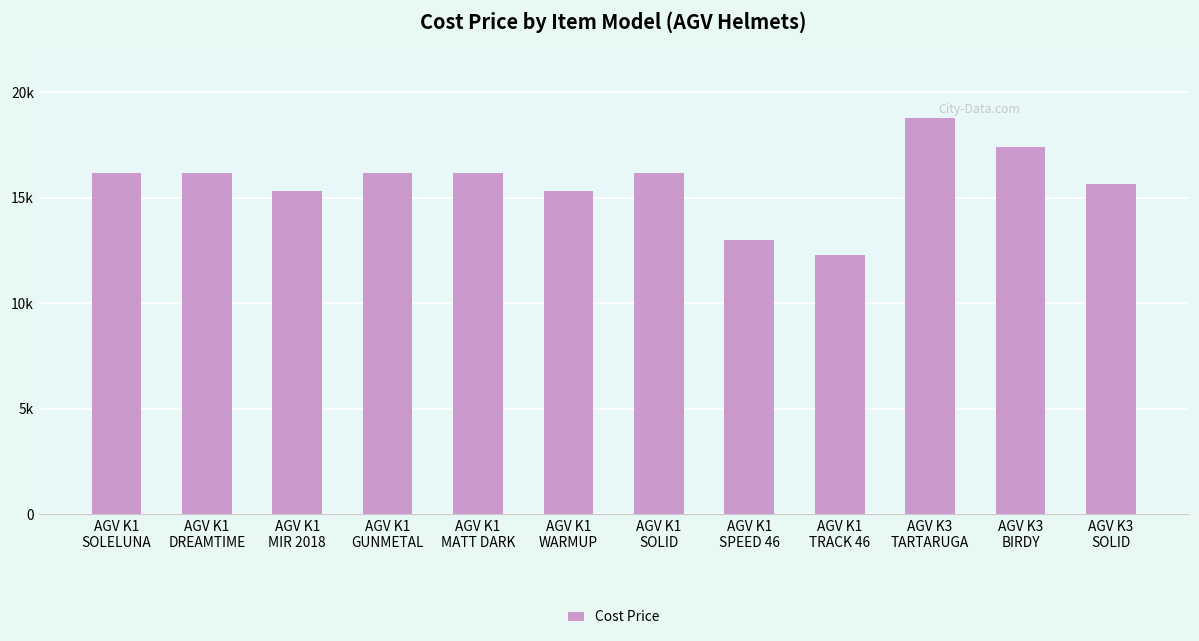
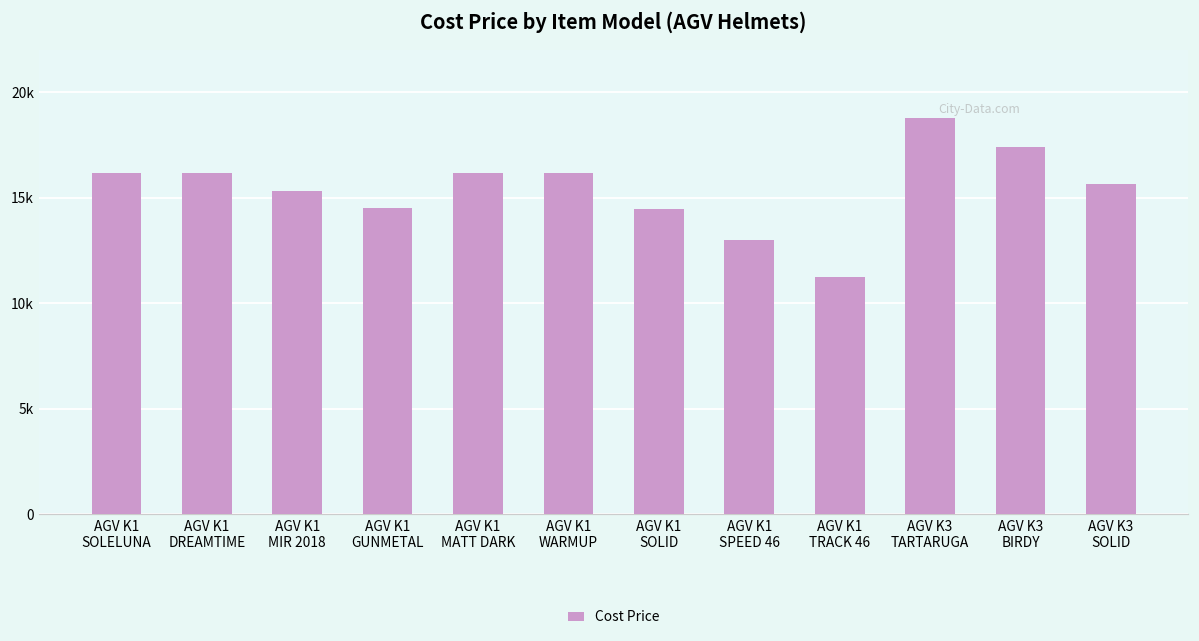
AGV K1 GUNMETAL: 16200 -> 14500
AGV K1 WARMUP: 15300 -> 16200
AGV K1 SOLID: 16200 -> 14500
AGV K1 TRACK 46: 12300 -> 11300
